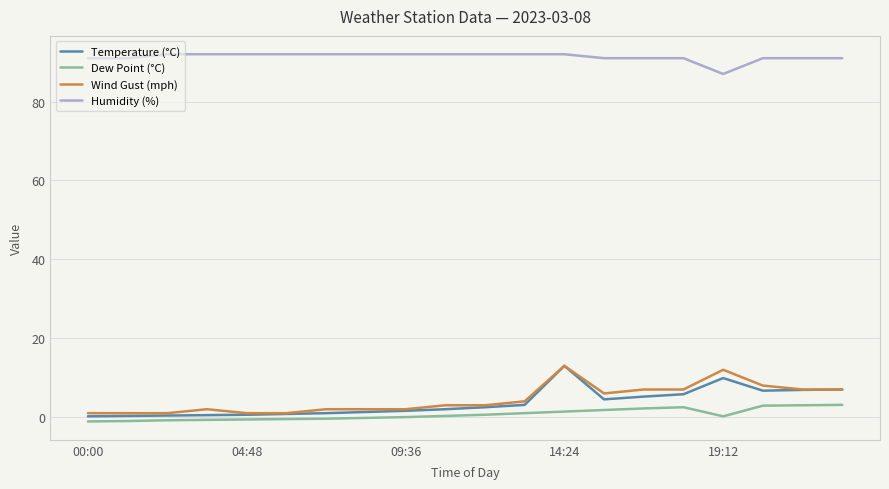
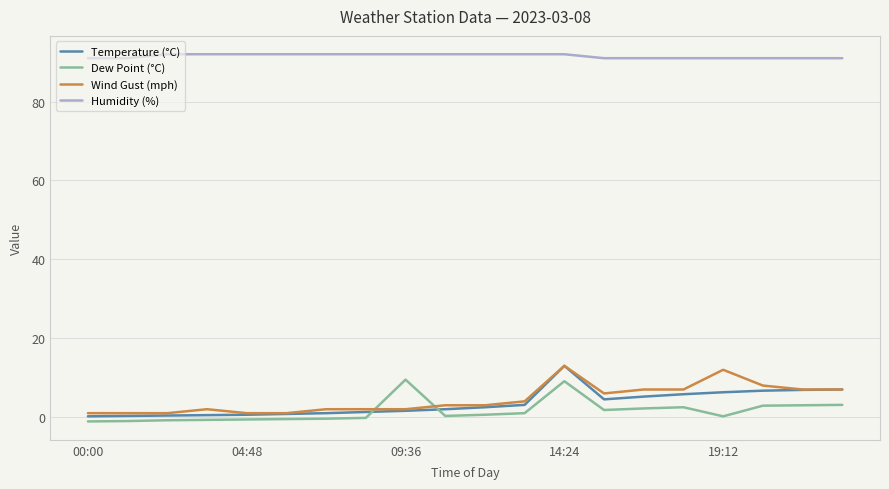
Dew Point (°C), 09:36: 0 -> 10
Dew Point (°C), 14:24: 1 -> 9
Temperature (°C), 19:12: 10 -> 6
Humidity (%), 19:12: 87 -> 91
